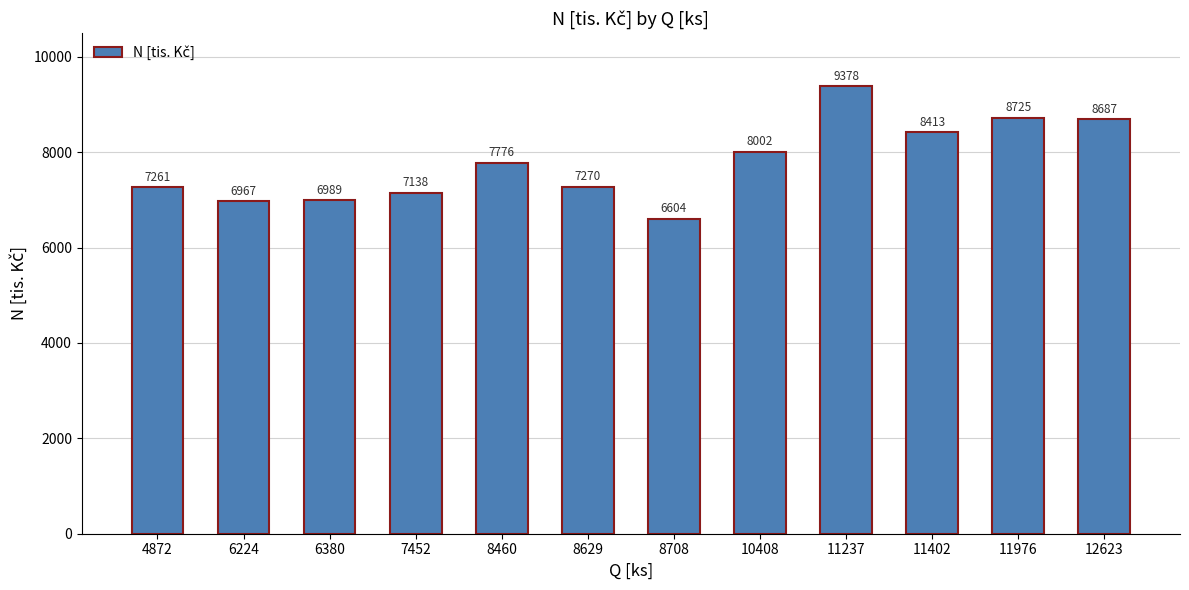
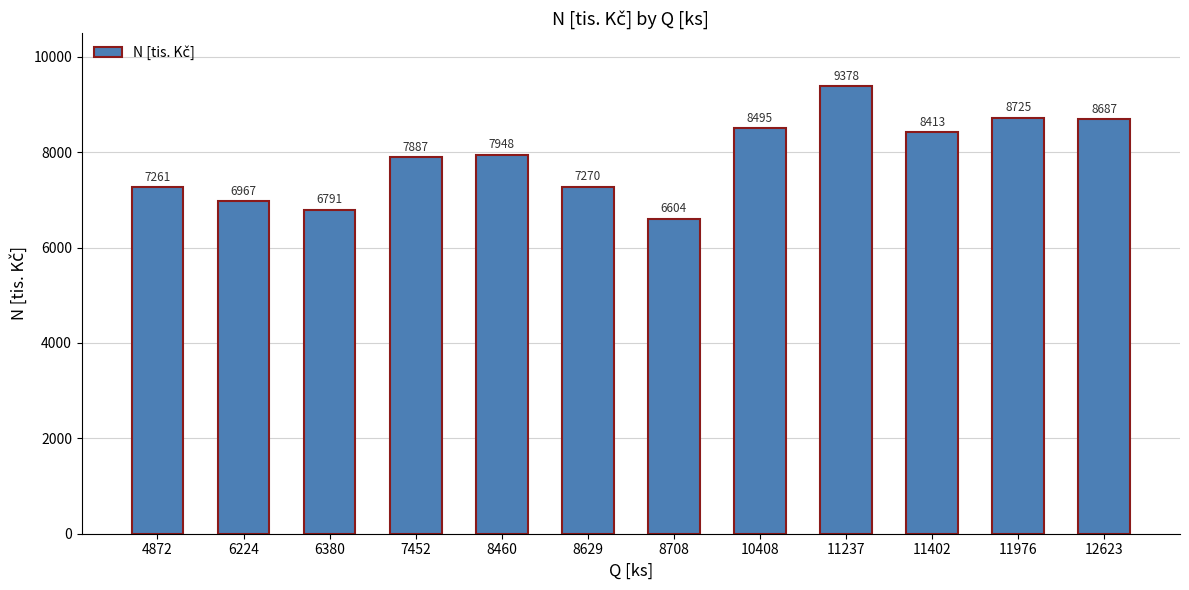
6380: 6989 -> 6791
7452: 7138 -> 7887
8460: 7776 -> 7948
10408: 8002 -> 8495
